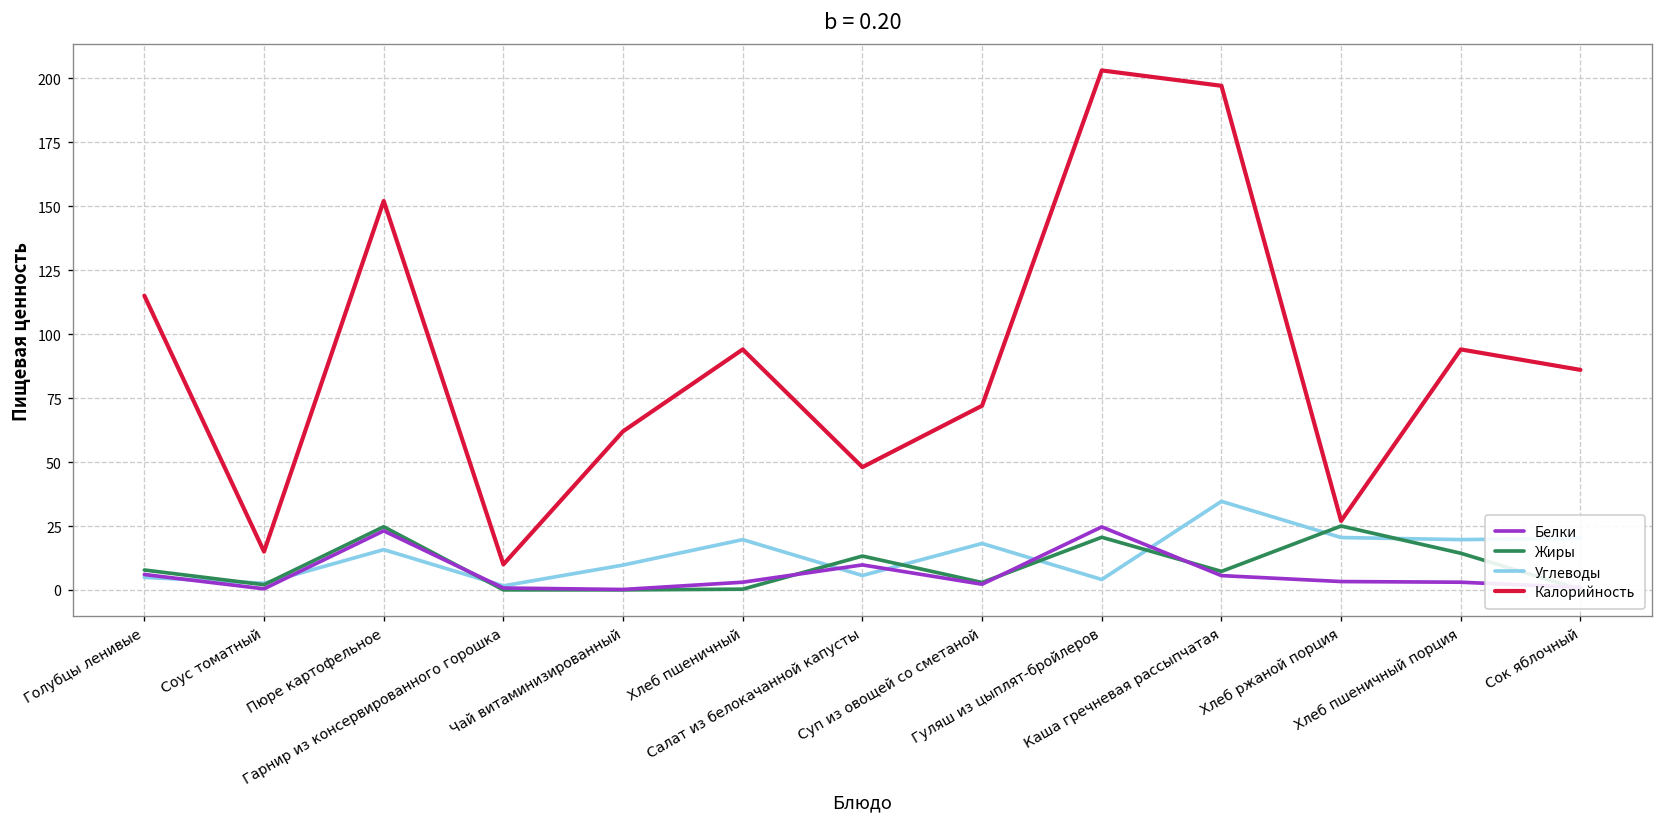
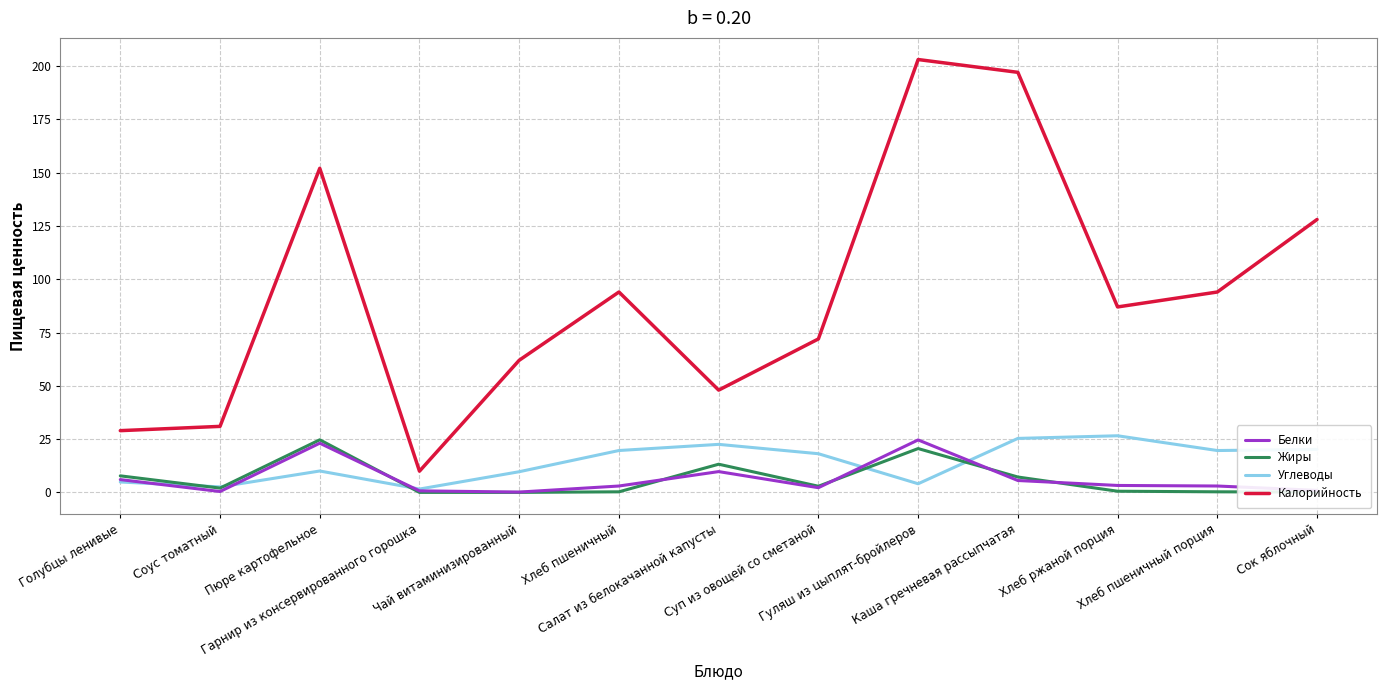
Калорийность, Голубцы ленивые: 115 -> 29
Калорийность, Соус томатный: 15 -> 31
Углеводы, Пюре картофельное: 16 -> 10
Углеводы, Салат из белокачанной капусты: 6 -> 23
Углеводы, Каша гречневая рассыпчатая: 35 -> 25
Жиры, Хлеб ржаной порция: 25 -> 1
Углеводы, Хлеб ржаной порция: 21 -> 27
Калорийность, Хлеб ржаной порция: 27 -> 87
Жиры, Хлеб пшеничный порция: 14 -> 0
Калорийность, Сок яблочный: 86 -> 128
